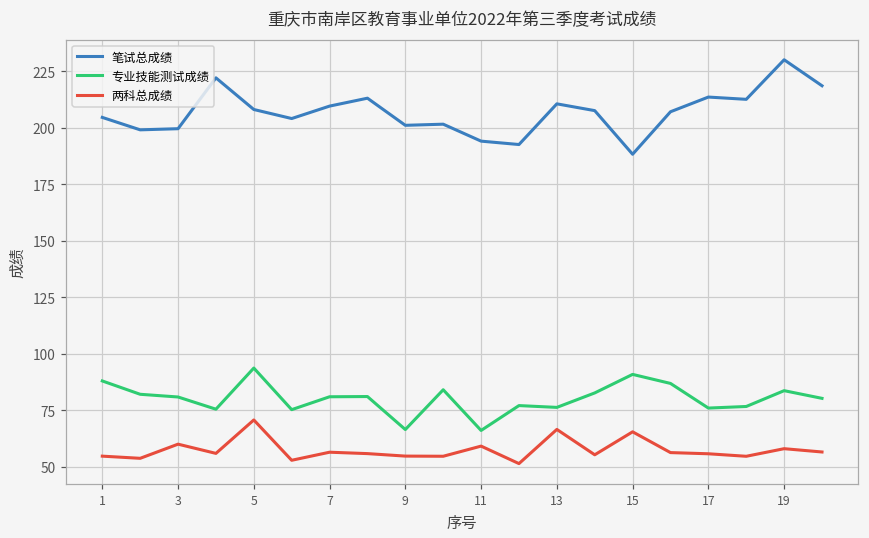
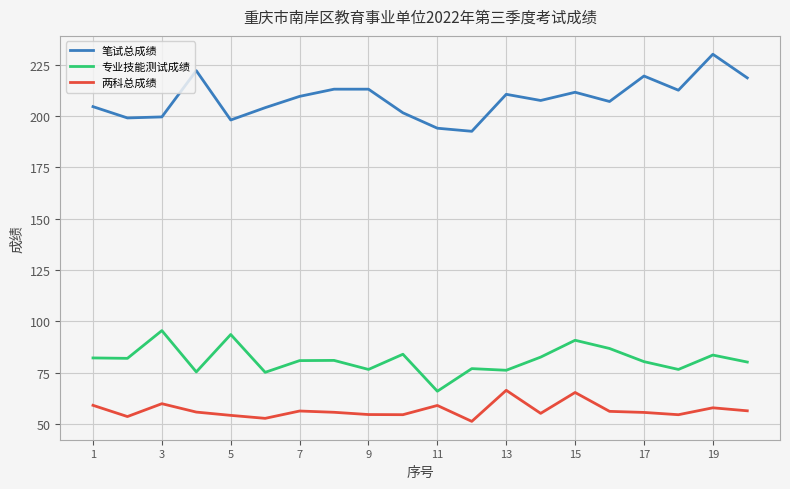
专业技能测试成绩, 1: 88 -> 82
两科总成绩, 1: 55 -> 59
专业技能测试成绩, 3: 81 -> 96
笔试总成绩, 5: 208 -> 198
两科总成绩, 5: 71 -> 54
笔试总成绩, 9: 201 -> 213
专业技能测试成绩, 9: 66 -> 77
笔试总成绩, 15: 188 -> 212
笔试总成绩, 17: 214 -> 219
专业技能测试成绩, 17: 76 -> 80
